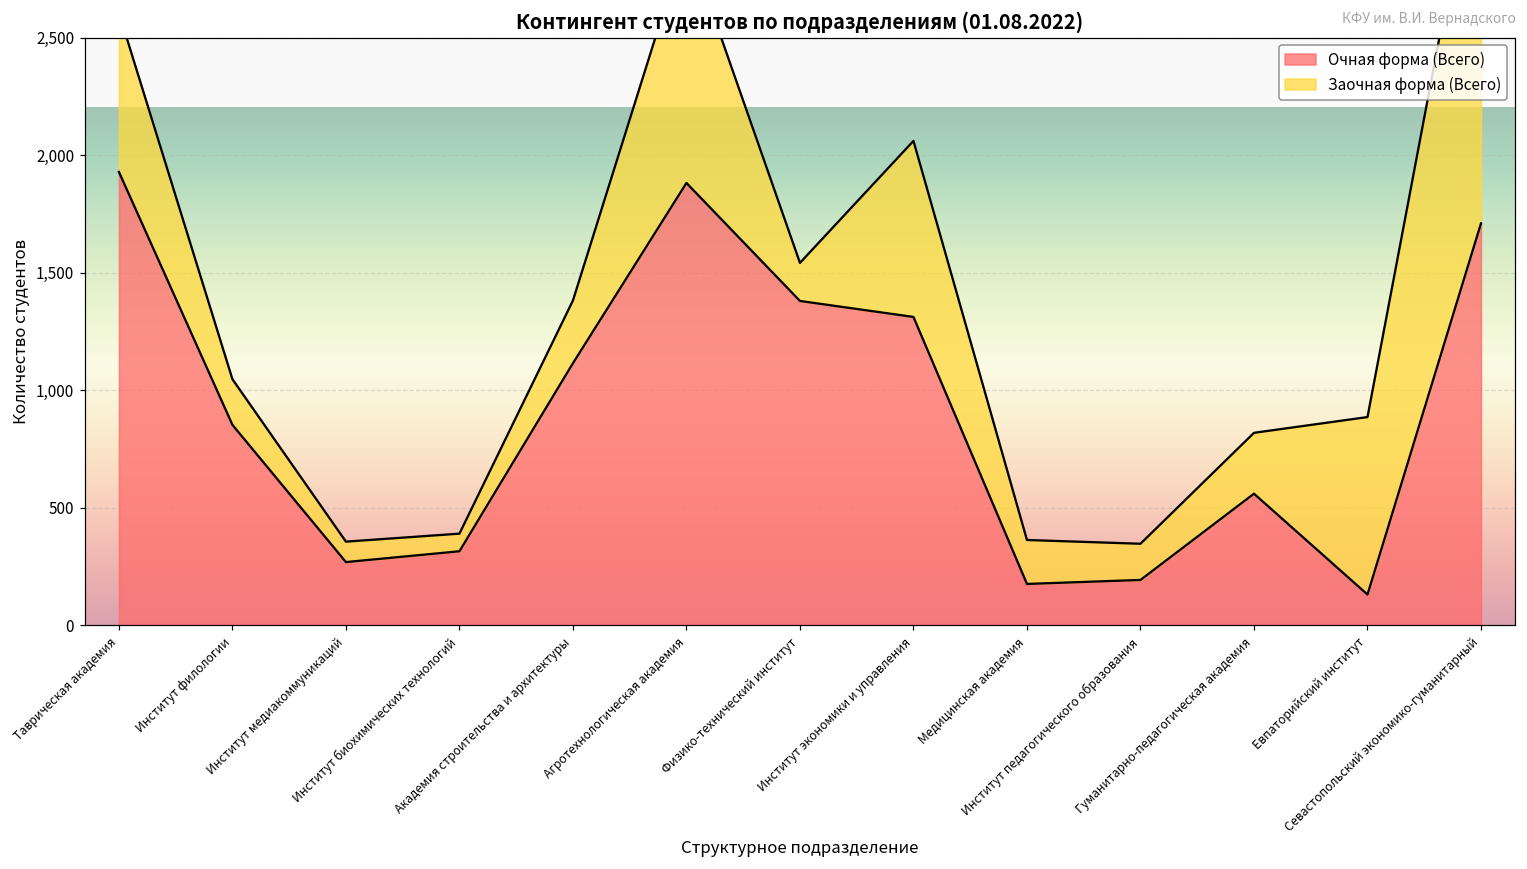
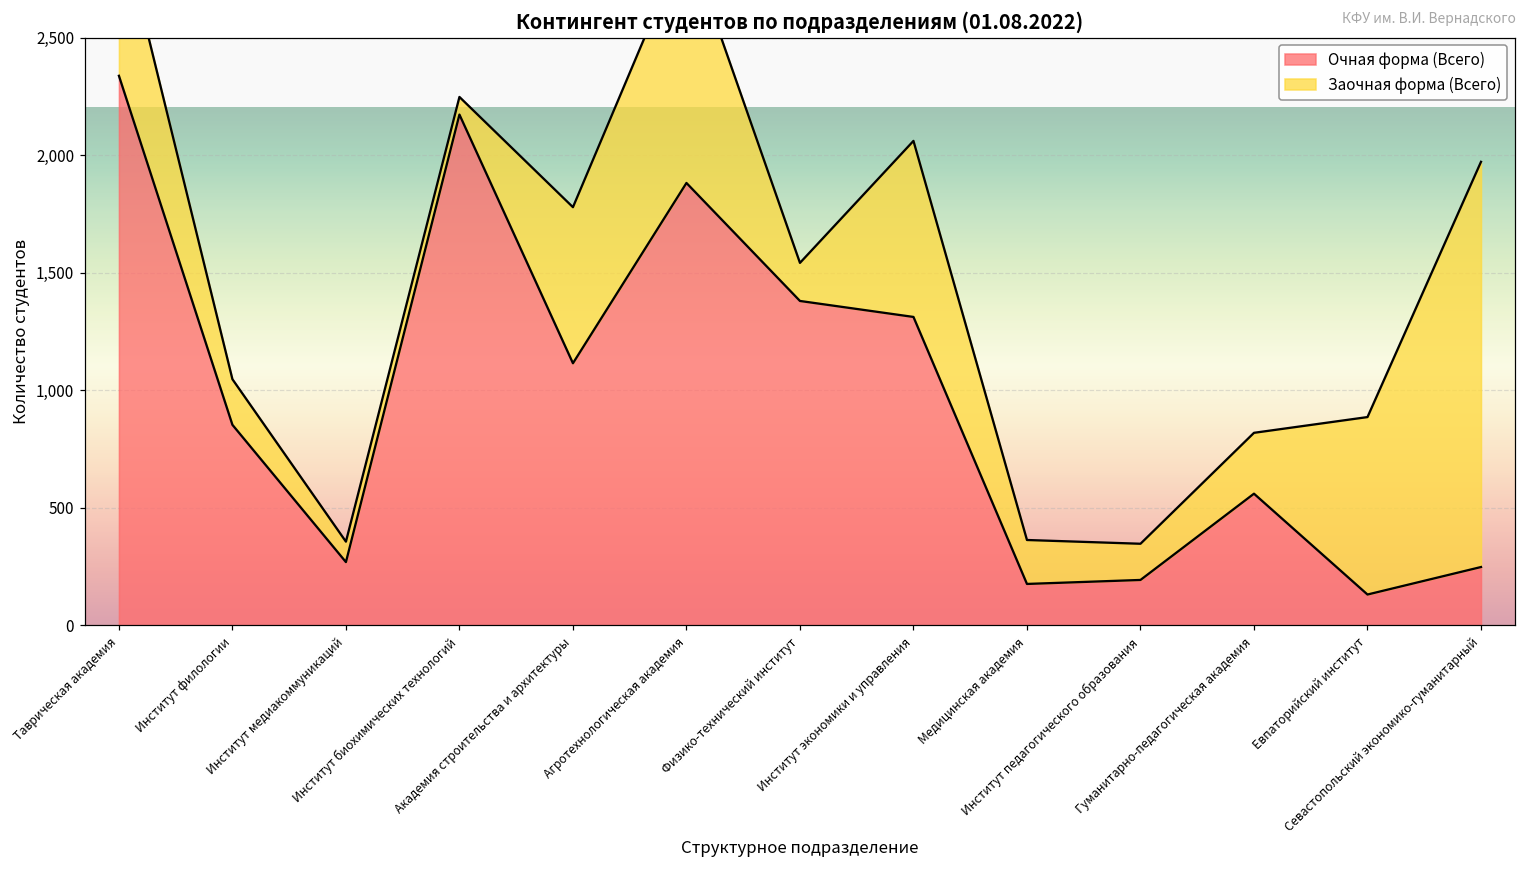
Очная форма (Всего), Таврическая академия: 1,930 -> 2,340
Очная форма (Всего), Институт биохимических технологий: 320 -> 2,170
Заочная форма (Всего), Академия строительства и архитектуры: 270 -> 660
Очная форма (Всего), Севастопольский экономико-гуманитарный: 1,710 -> 250
